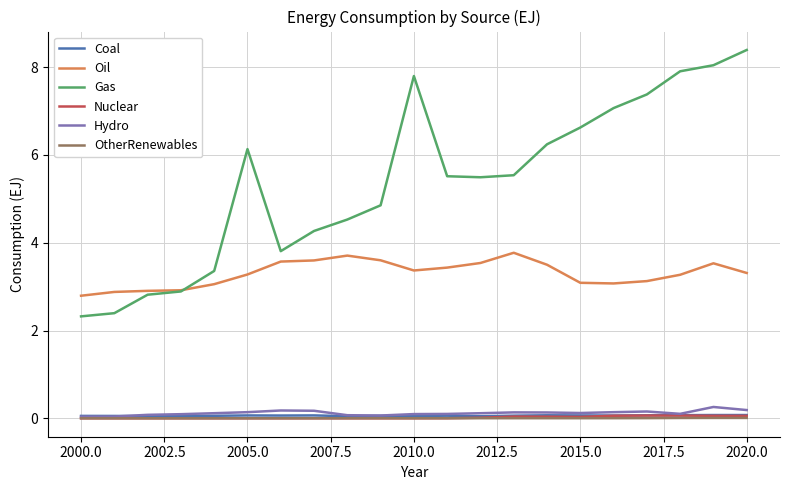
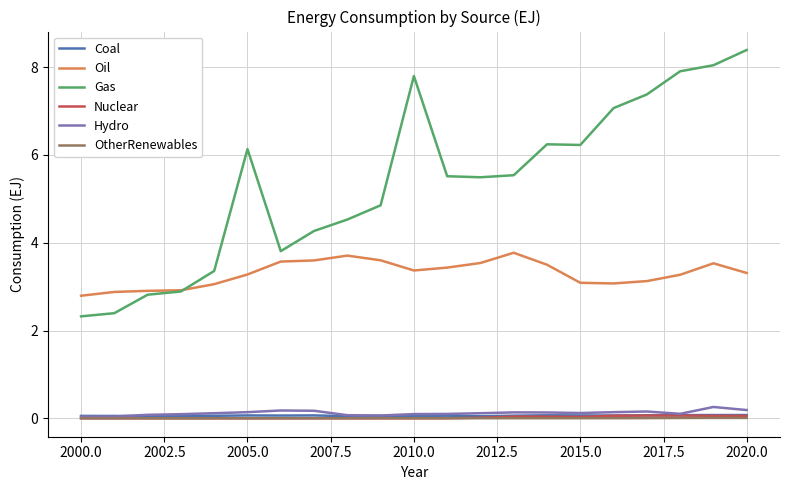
Gas, 2015.0: 6.6 -> 6.2
